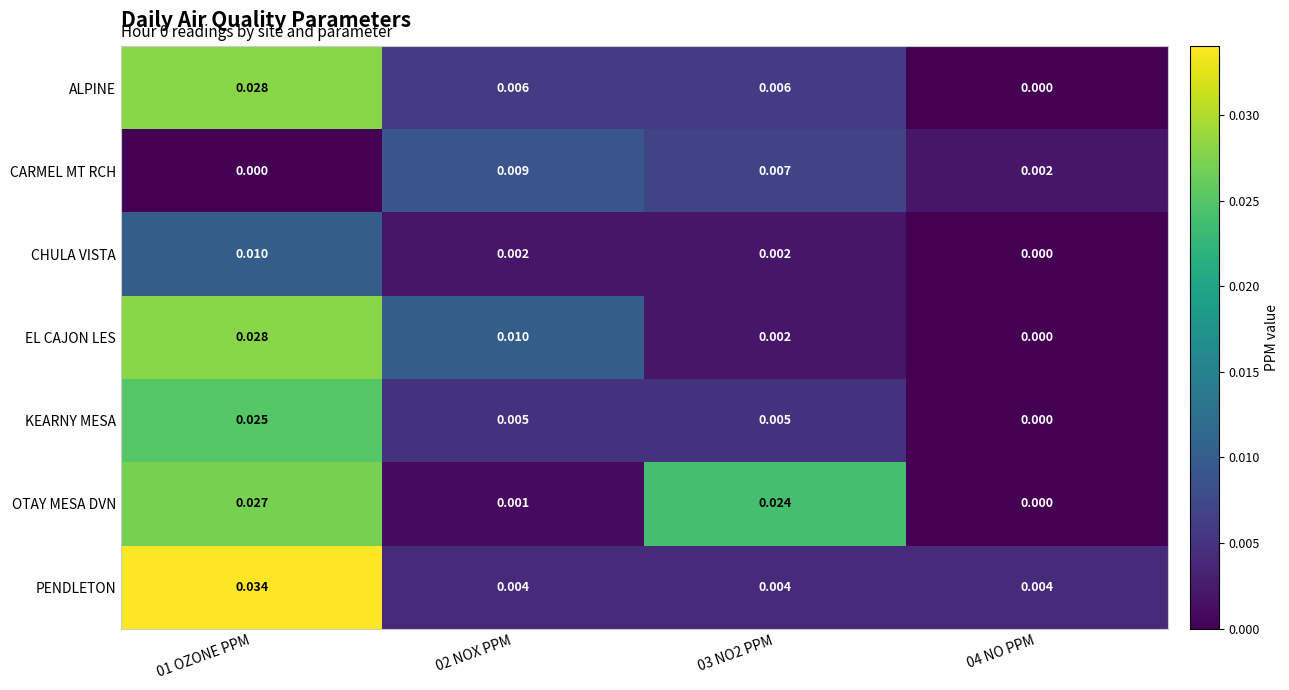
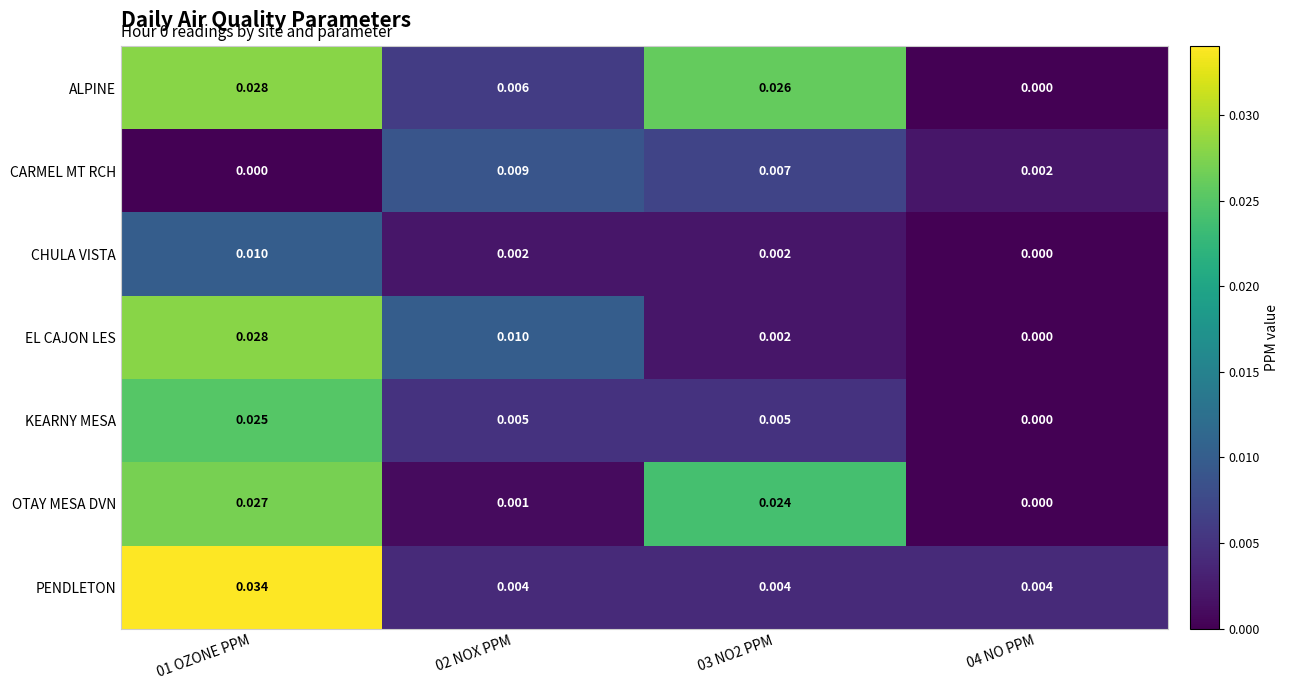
ALPINE, 03 NO2 PPM: 0.006 -> 0.026
